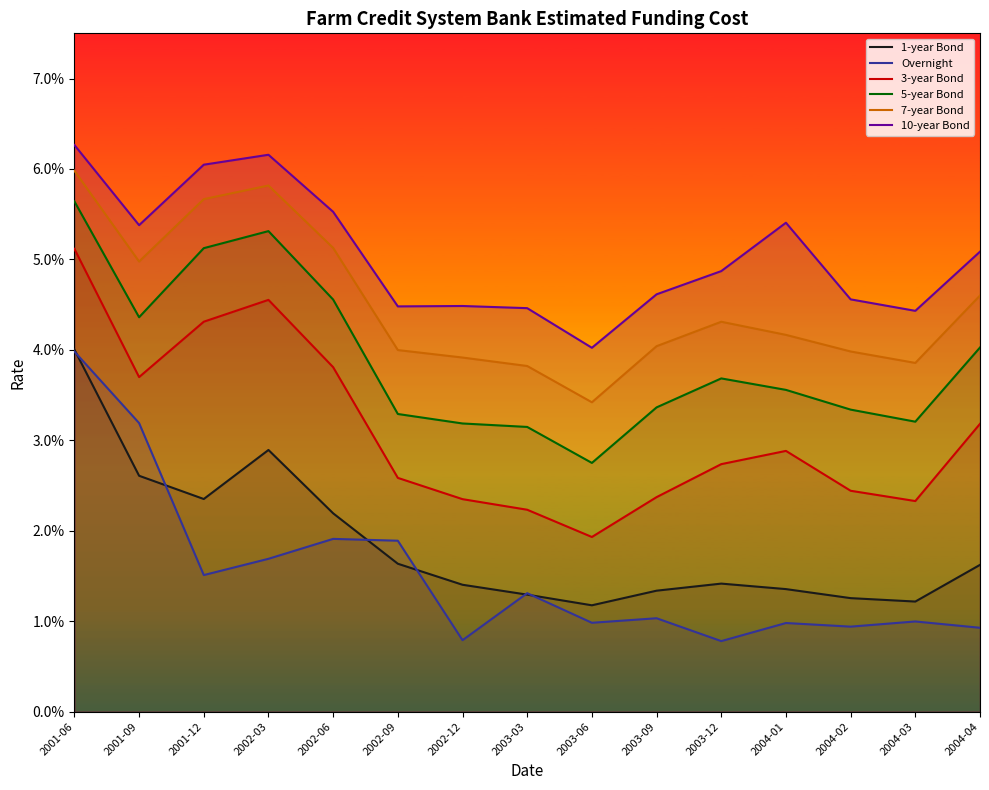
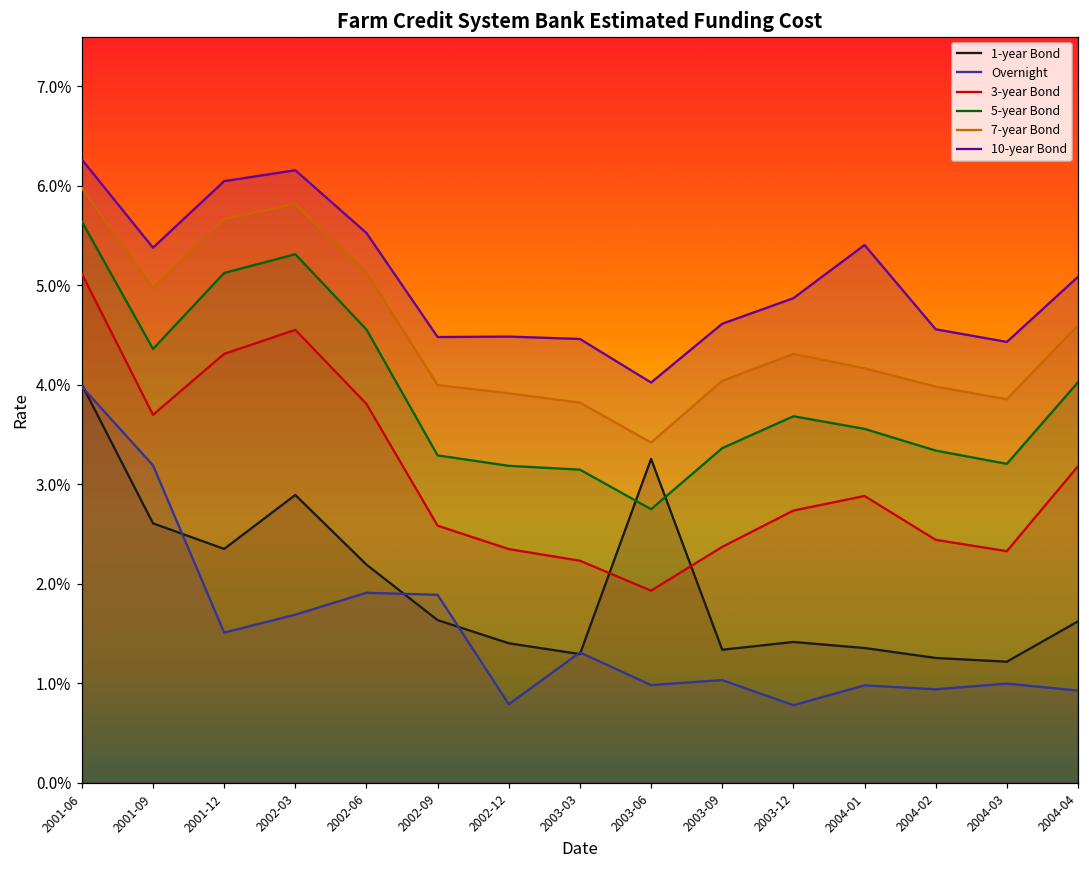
1-year Bond, 2003-06: 1.2% -> 3.3%
